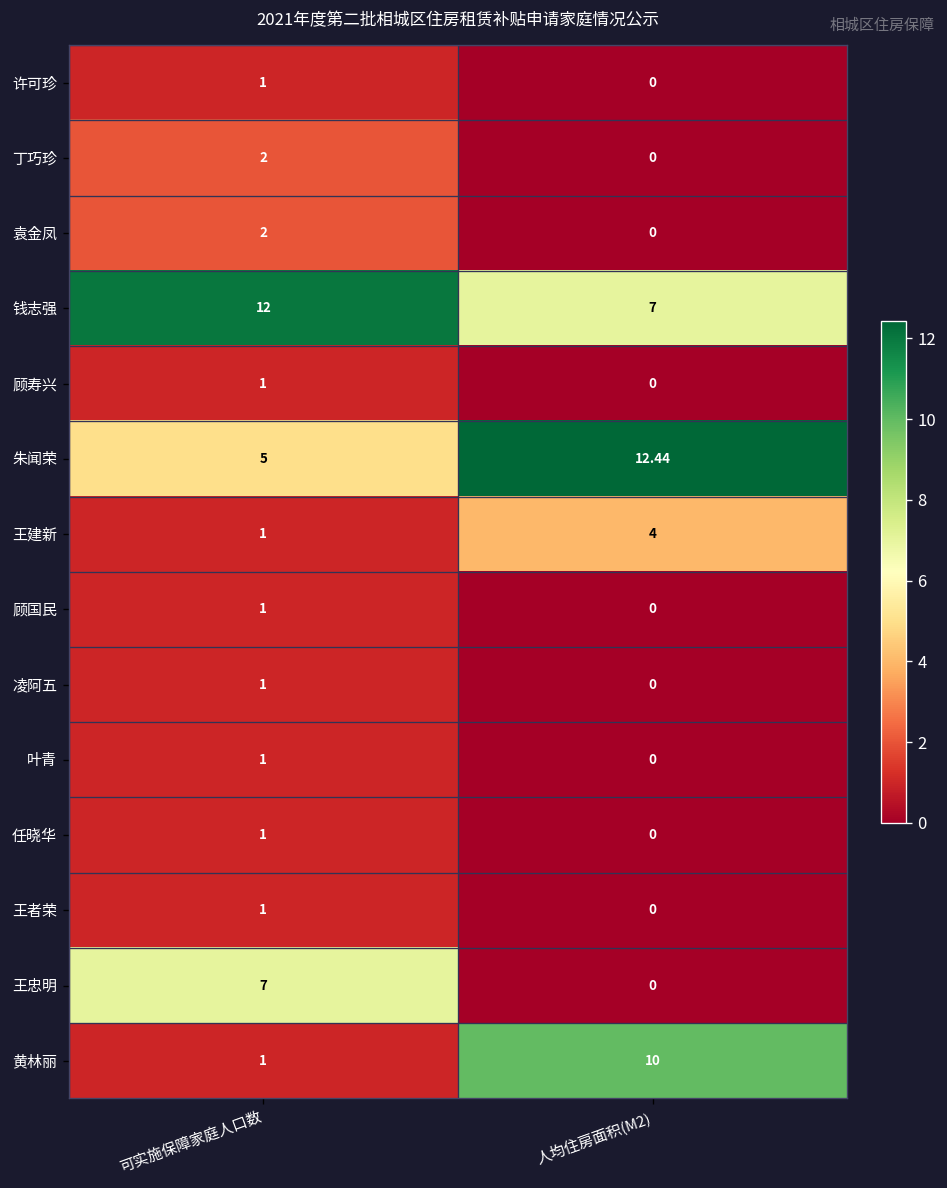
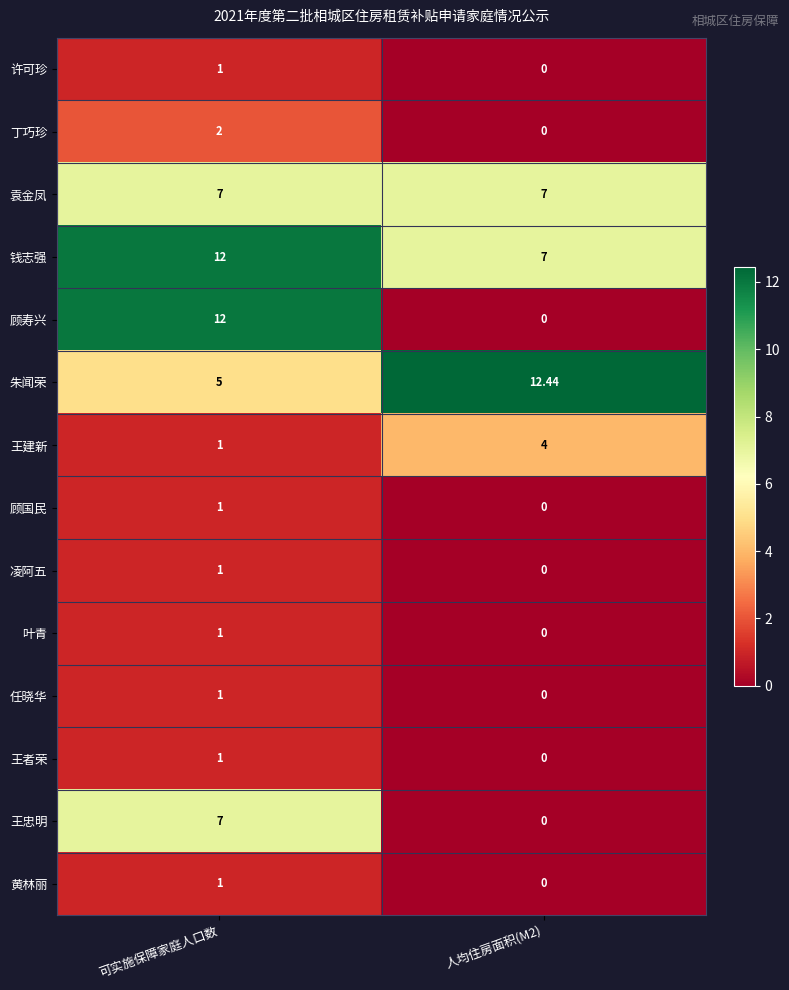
袁金凤, 可实施保障家庭人口数: 2 -> 7
袁金凤, 人均住房面积(M2): 0 -> 7
顾寿兴, 可实施保障家庭人口数: 1 -> 12
黄林丽, 人均住房面积(M2): 10 -> 0
